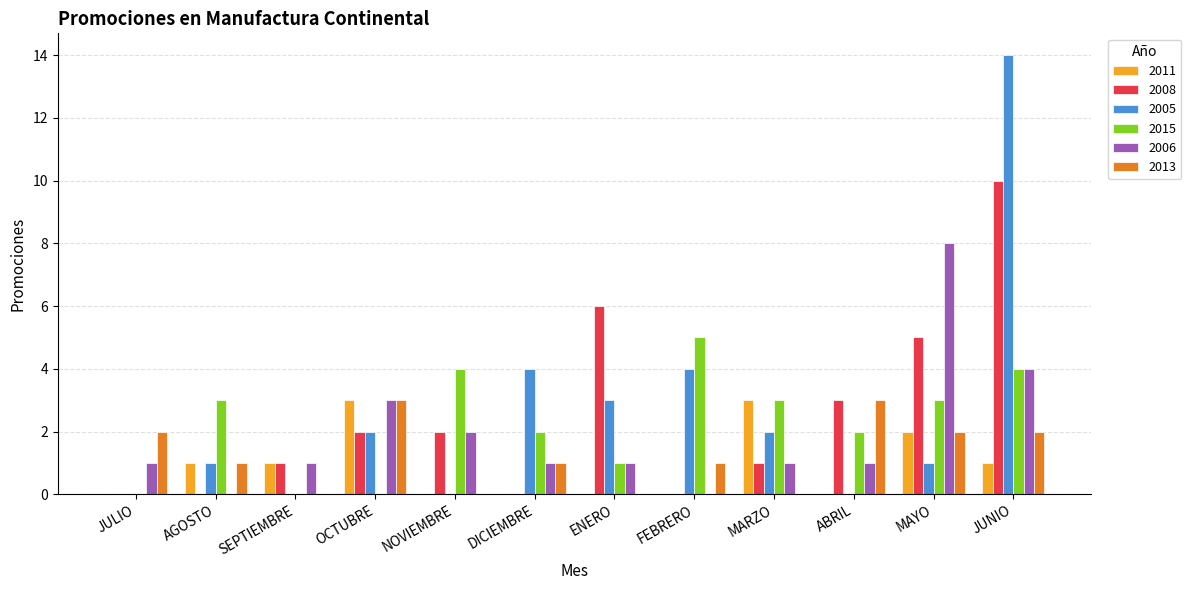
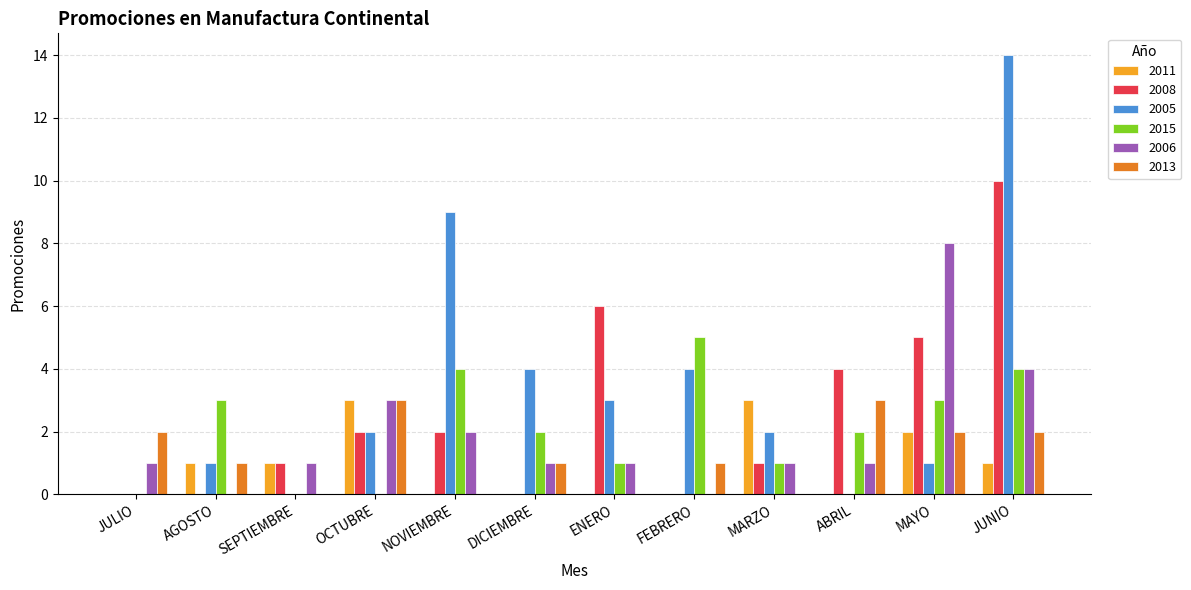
2005, NOVIEMBRE: 0 -> 9
2015, MARZO: 3 -> 1
2008, ABRIL: 3 -> 4
